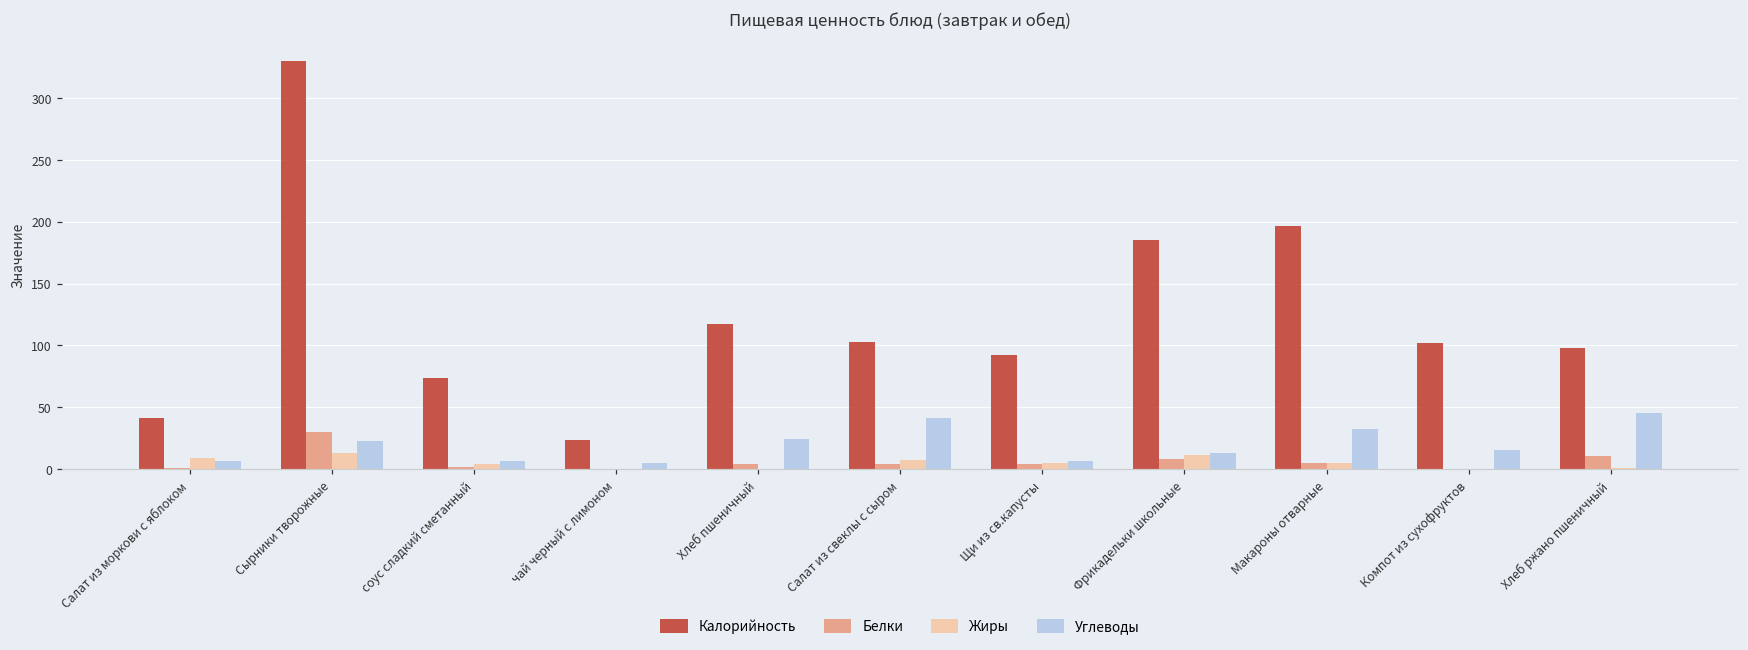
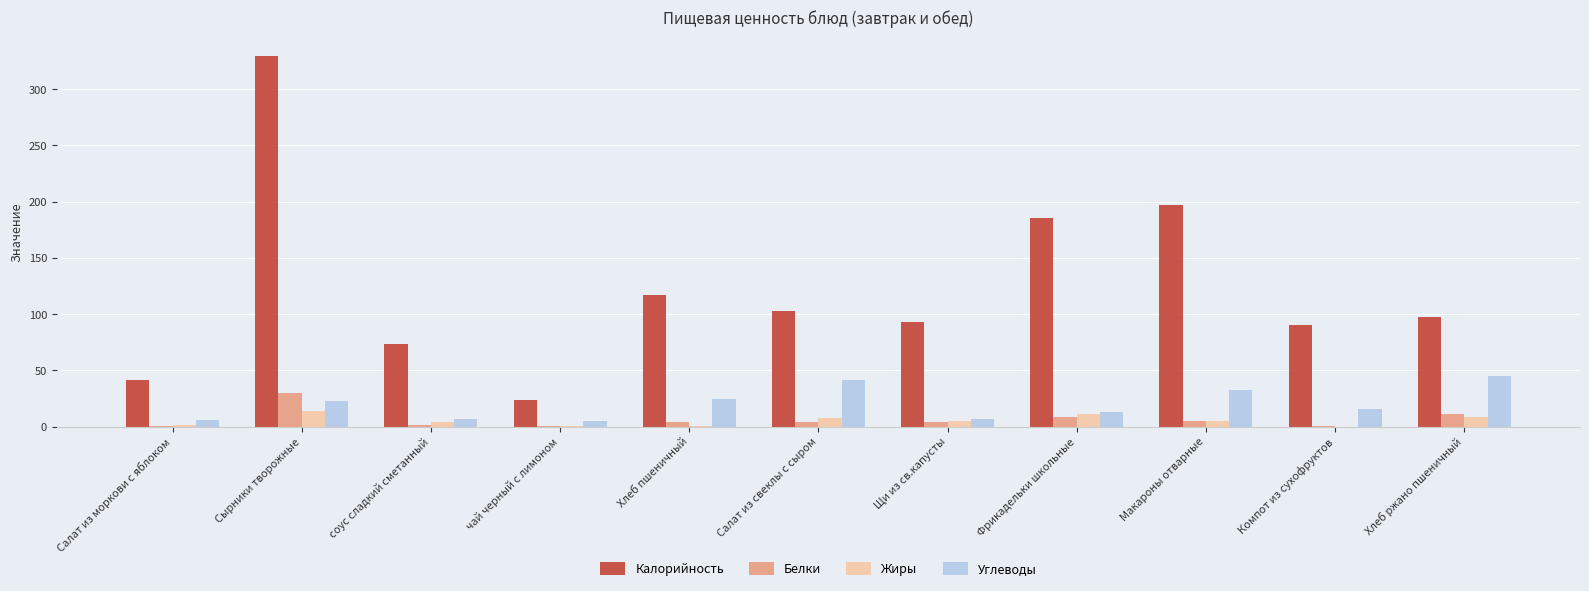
Жиры, Салат из моркови с яблоком: 9 -> 2
Калорийность, Компот из сухофруктов: 102 -> 90
Жиры, Хлеб ржано пшеничный: 1 -> 9
